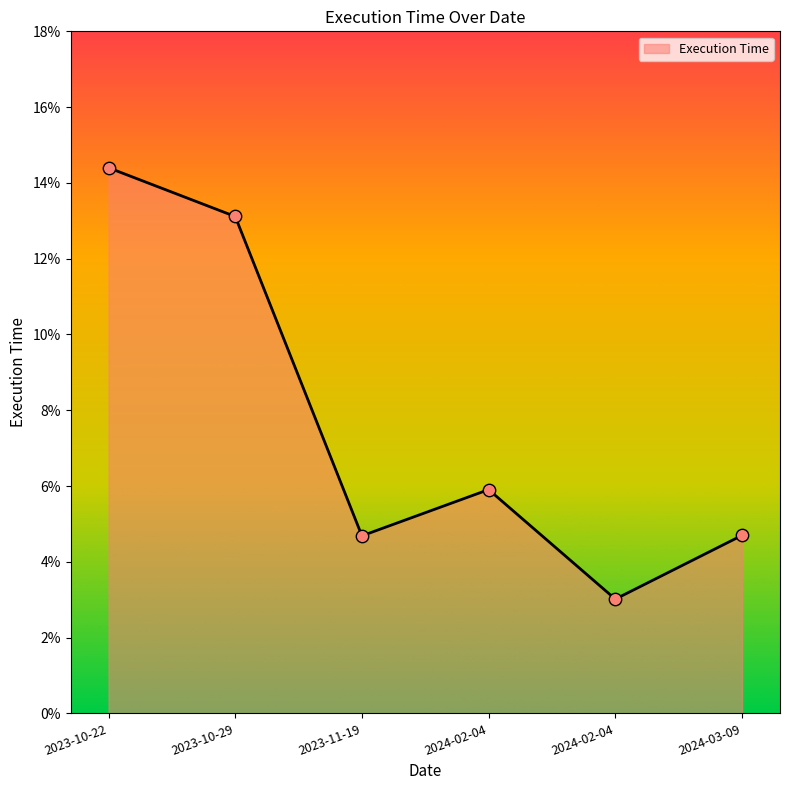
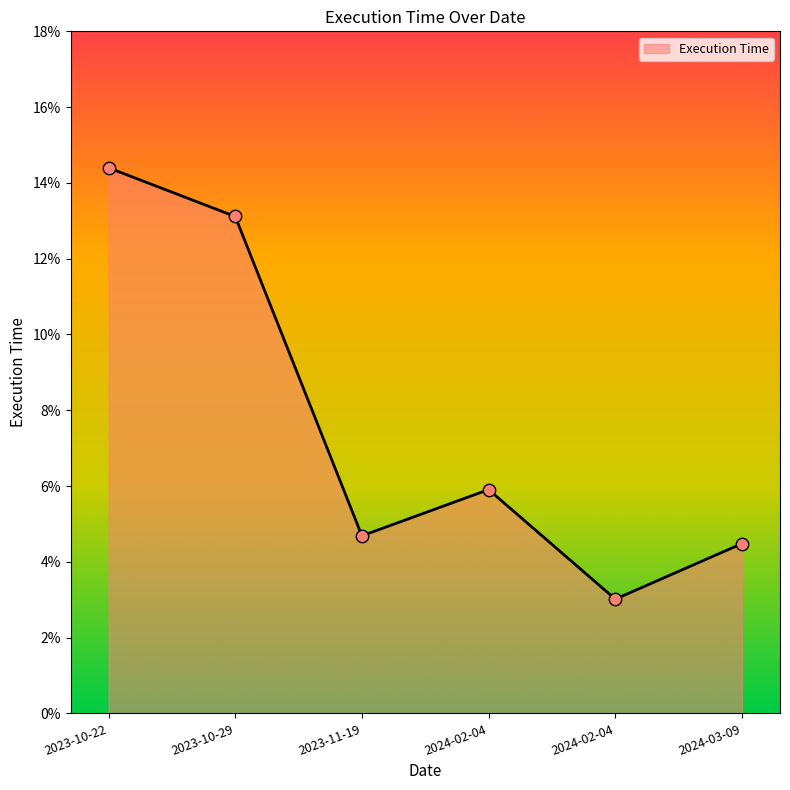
2024-03-09: 4.7% -> 4.5%
